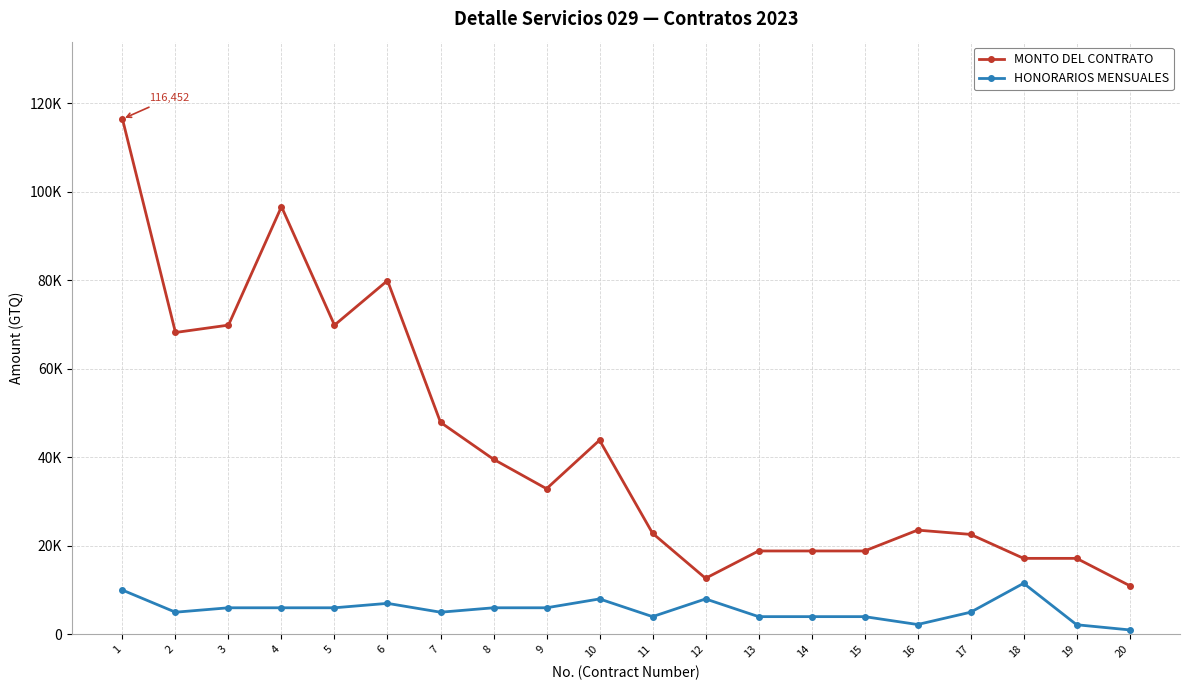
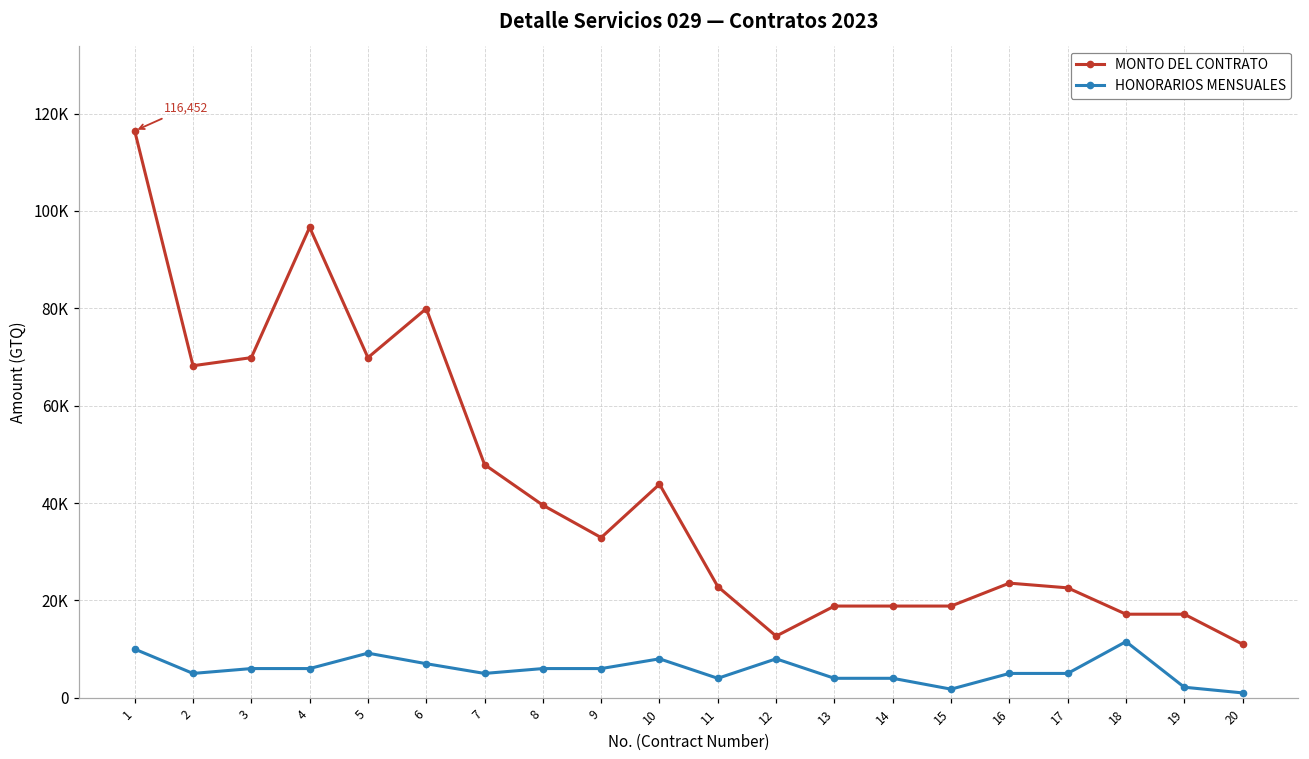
HONORARIOS MENSUALES, 5: 6000 -> 9000
HONORARIOS MENSUALES, 15: 4000 -> 2000
HONORARIOS MENSUALES, 16: 2000 -> 5000
